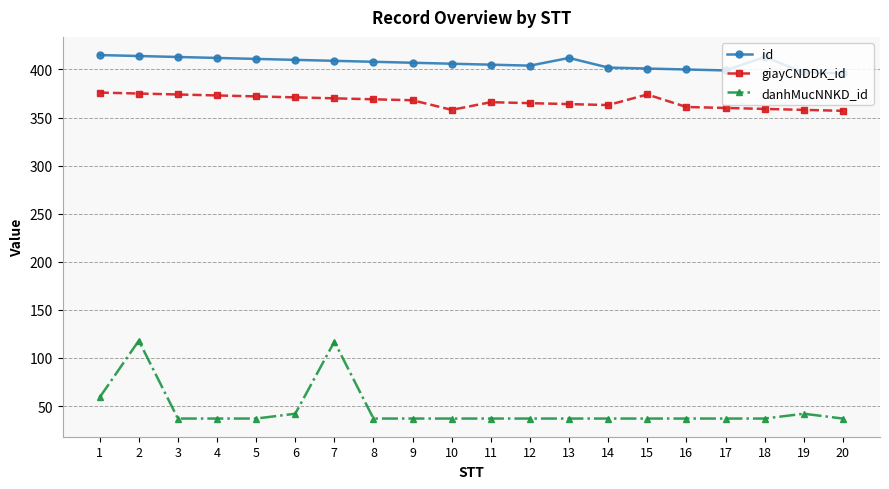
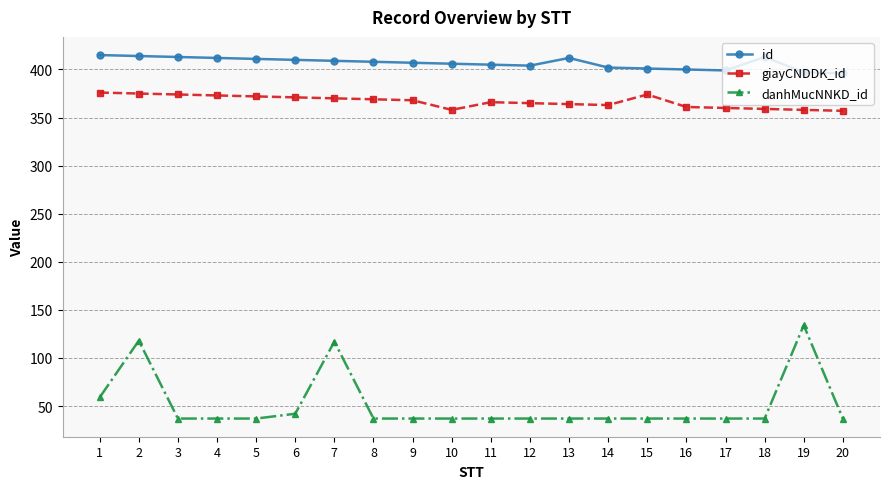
danhMucNNKD_id, 19: 40 -> 130
